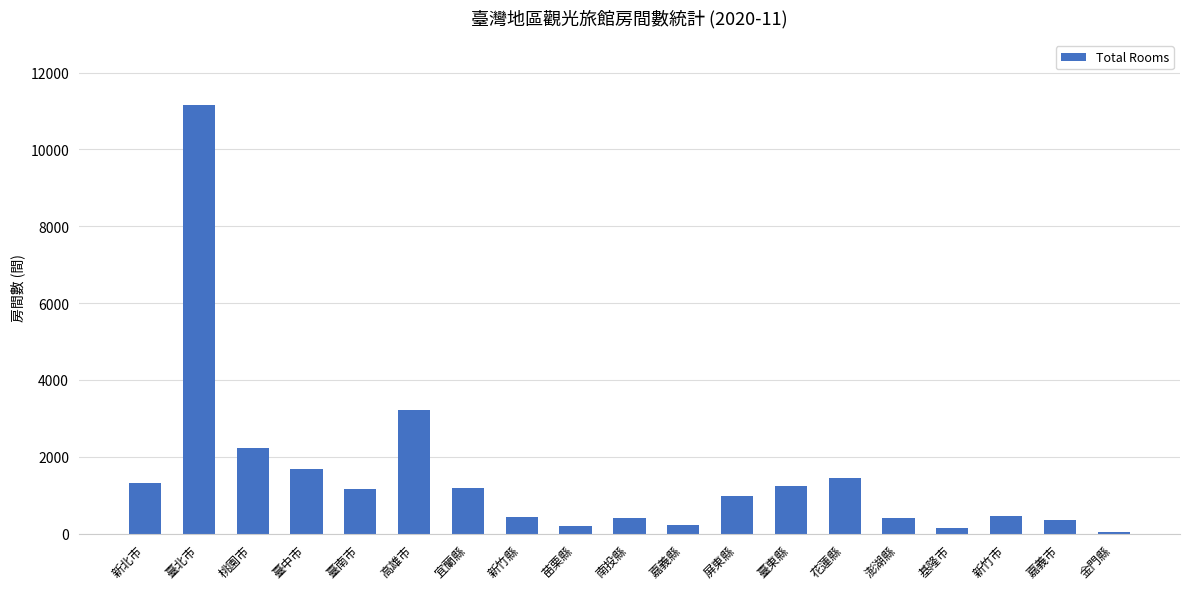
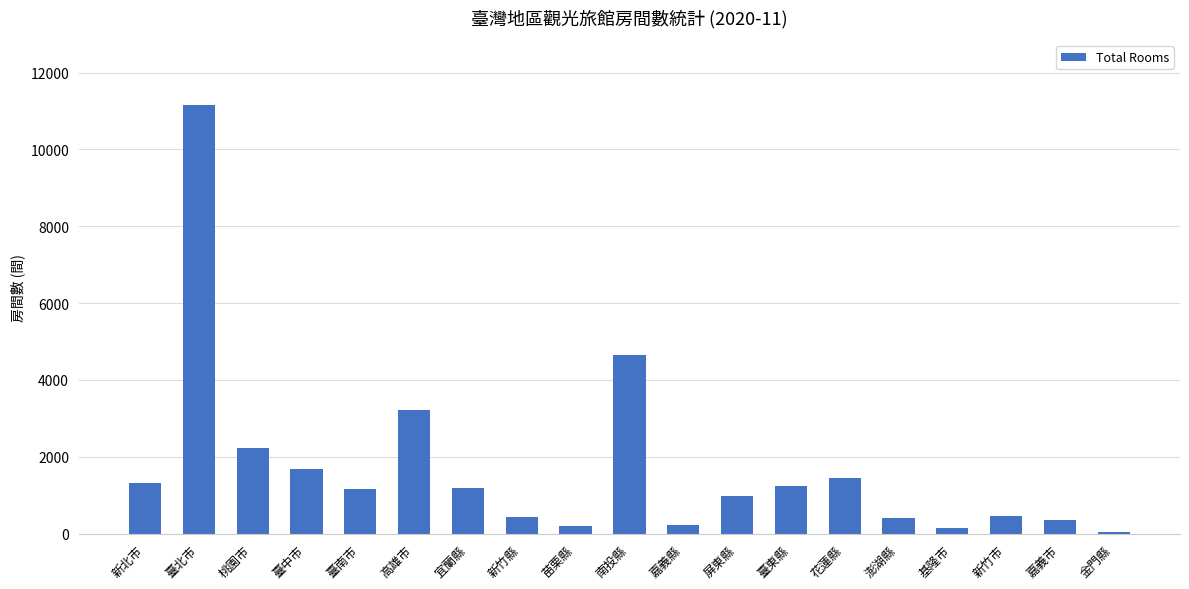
南投縣: 400 -> 4700
